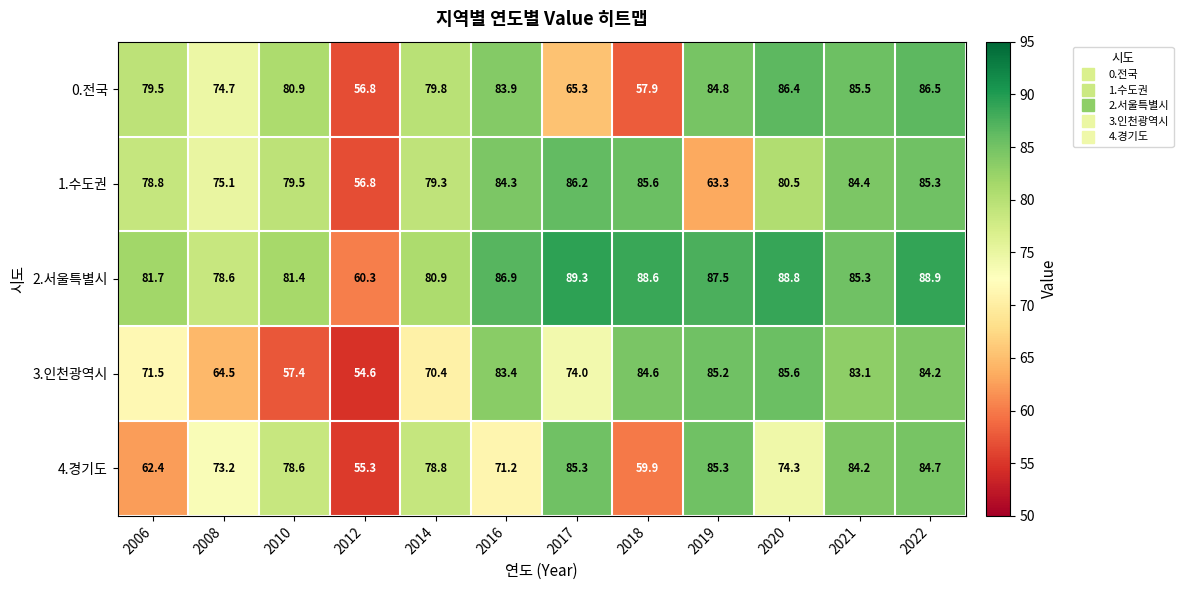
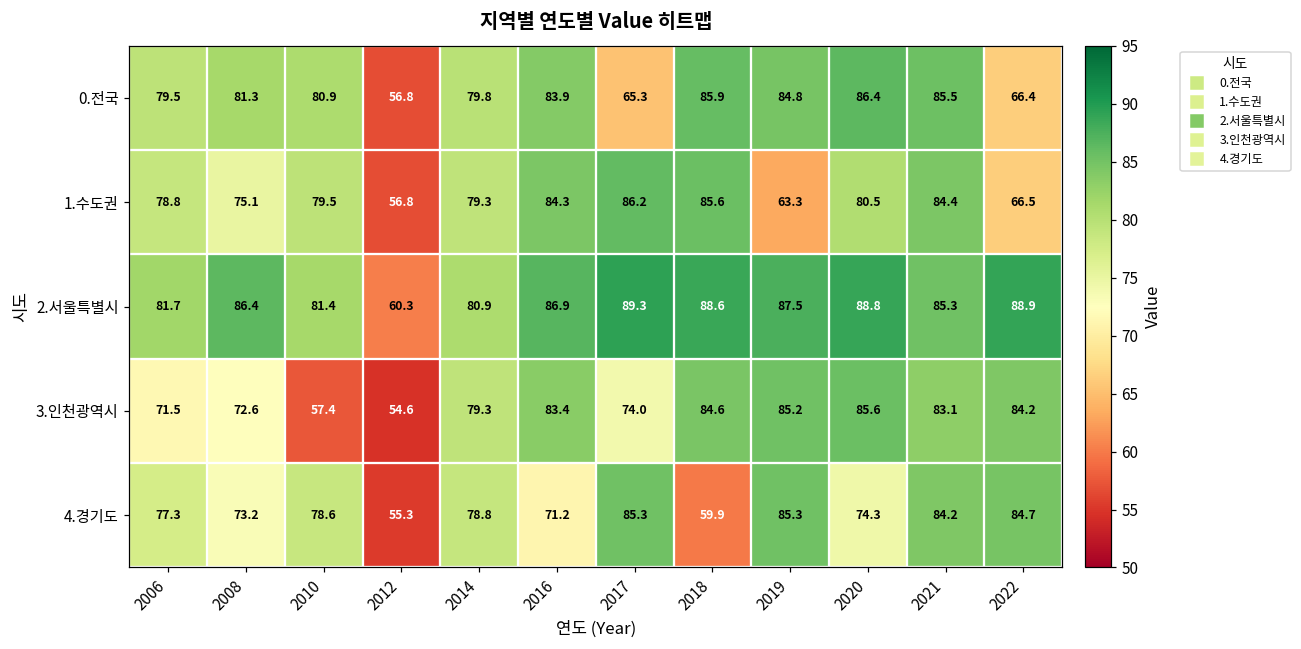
0.전국, 2008: 74.7 -> 81.3
0.전국, 2018: 57.9 -> 85.9
0.전국, 2022: 86.5 -> 66.4
1.수도권, 2022: 85.3 -> 66.5
2.서울특별시, 2008: 78.6 -> 86.4
3.인천광역시, 2008: 64.5 -> 72.6
3.인천광역시, 2014: 70.4 -> 79.3
4.경기도, 2006: 62.4 -> 77.3
